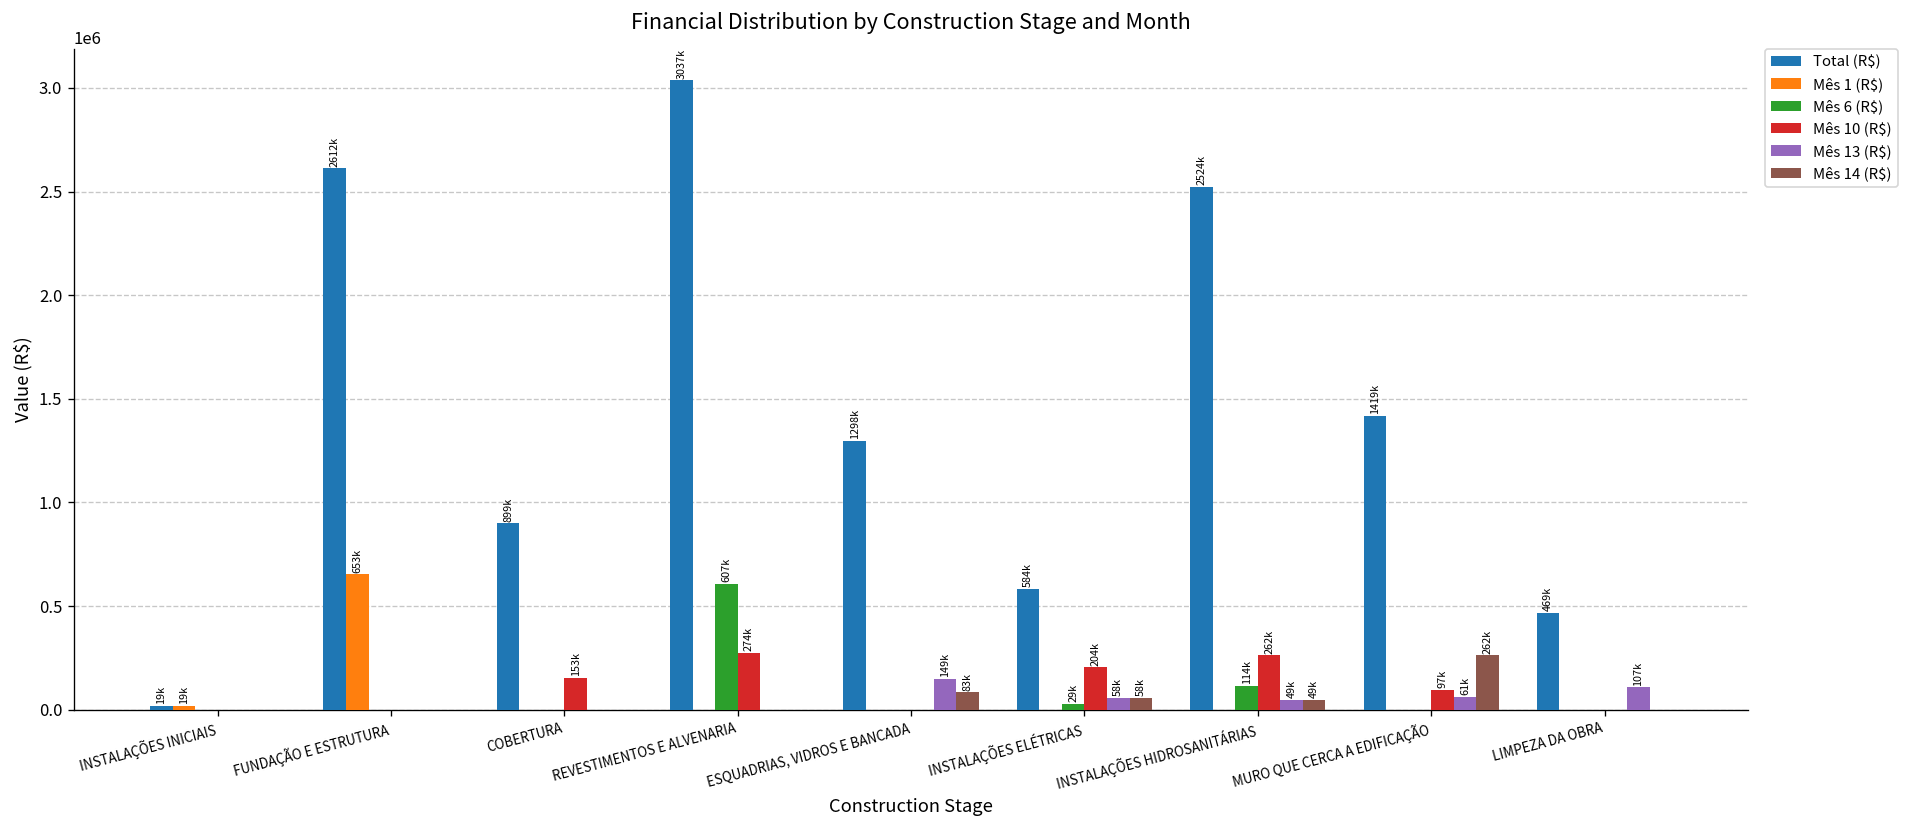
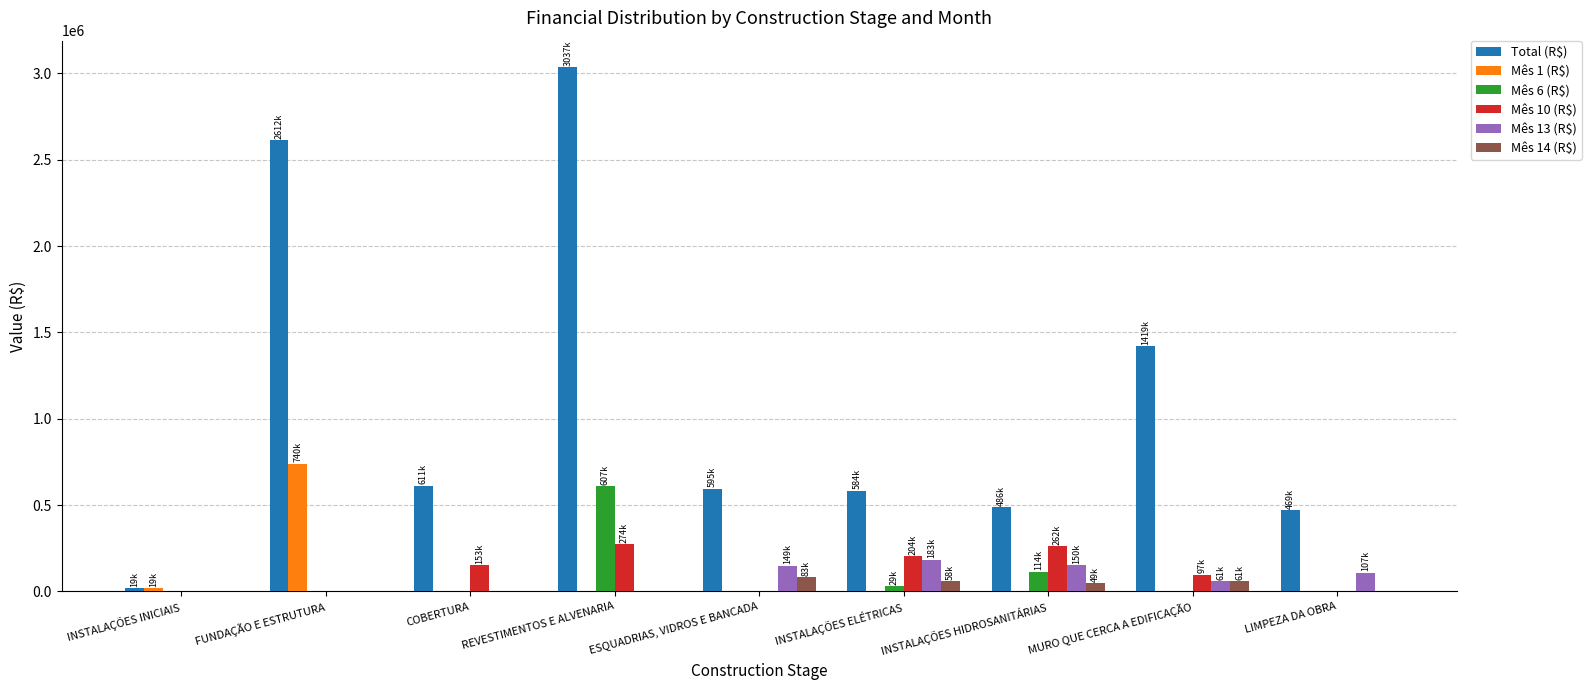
Mês 1 (R$), FUNDAÇÃO E ESTRUTURA: 653k -> 740k
Total (R$), COBERTURA: 899k -> 611k
Total (R$), ESQUADRIAS, VIDROS E BANCADA: 1298k -> 595k
Mês 13 (R$), INSTALAÇÕES ELÉTRICAS: 58k -> 183k
Total (R$), INSTALAÇÕES HIDROSANITÁRIAS: 2524k -> 486k
Mês 13 (R$), INSTALAÇÕES HIDROSANITÁRIAS: 49k -> 150k
Mês 14 (R$), MURO QUE CERCA A EDIFICAÇÃO: 262k -> 61k
